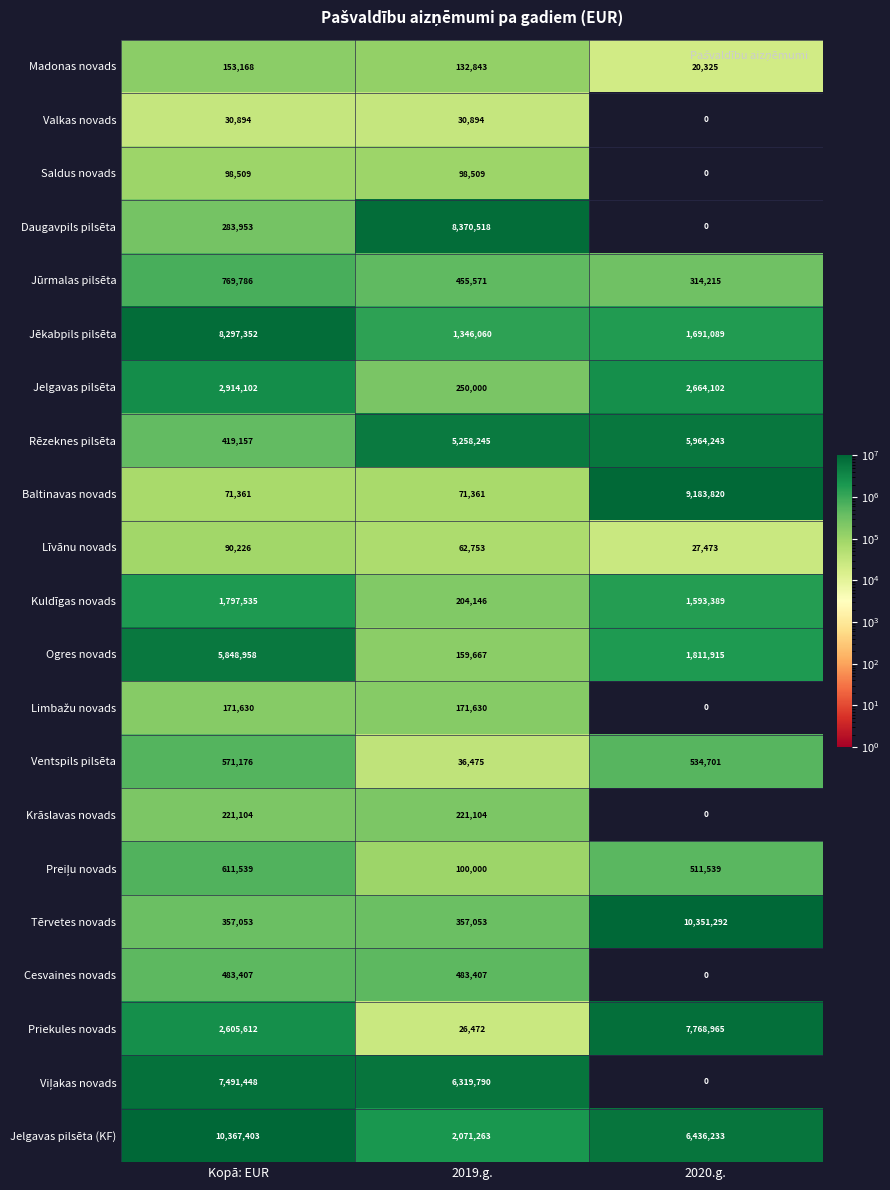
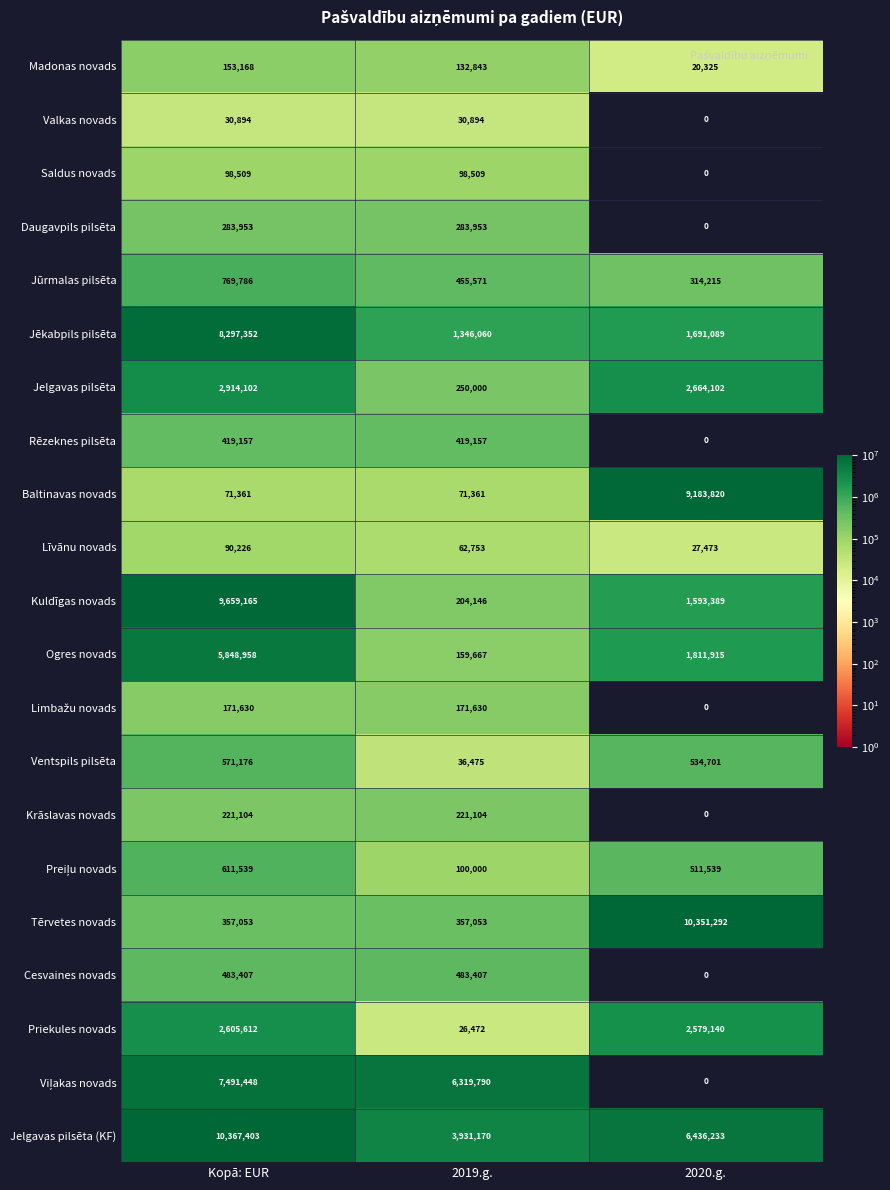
Daugavpils pilsēta, 2019.g.: 8,370,518 -> 283,953
Rēzeknes pilsēta, 2019.g.: 5,258,245 -> 419,157
Rēzeknes pilsēta, 2020.g.: 5,964,243 -> 0
Kuldīgas novads, Kopā: EUR: 1,797,535 -> 9,659,165
Priekules novads, 2020.g.: 7,768,965 -> 2,579,140
Jelgavas pilsēta (KF), 2019.g.: 2,071,263 -> 3,931,170
